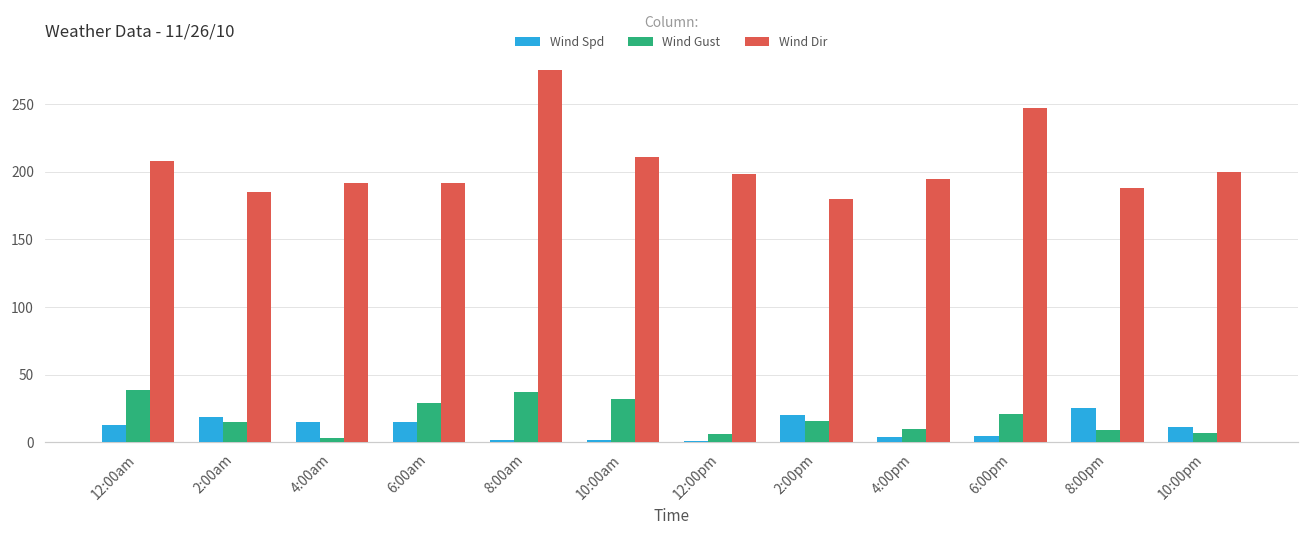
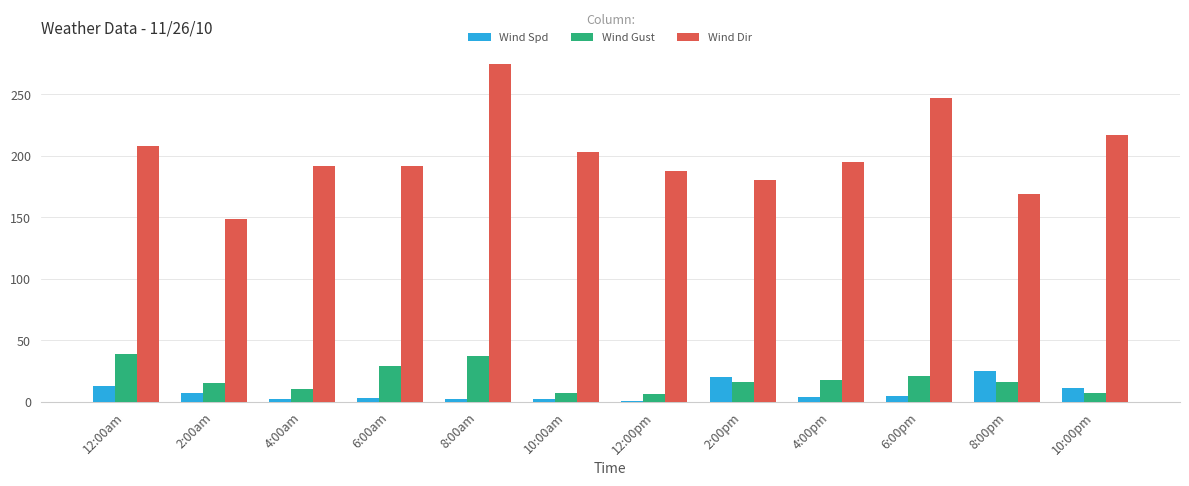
Wind Spd, 2:00am: 19 -> 7
Wind Dir, 2:00am: 185 -> 149
Wind Spd, 4:00am: 15 -> 2
Wind Gust, 4:00am: 3 -> 10
Wind Spd, 6:00am: 15 -> 3
Wind Gust, 10:00am: 32 -> 7
Wind Dir, 10:00am: 211 -> 203
Wind Dir, 12:00pm: 198 -> 188
Wind Gust, 4:00pm: 10 -> 18
Wind Gust, 8:00pm: 9 -> 16
Wind Dir, 8:00pm: 188 -> 169
Wind Dir, 10:00pm: 200 -> 217
